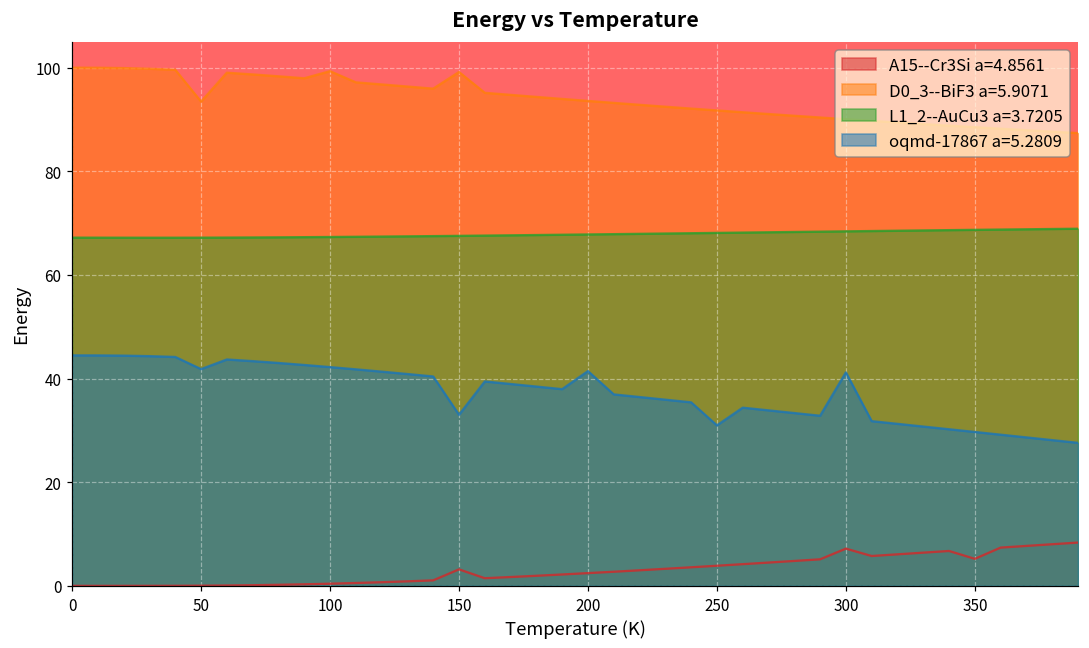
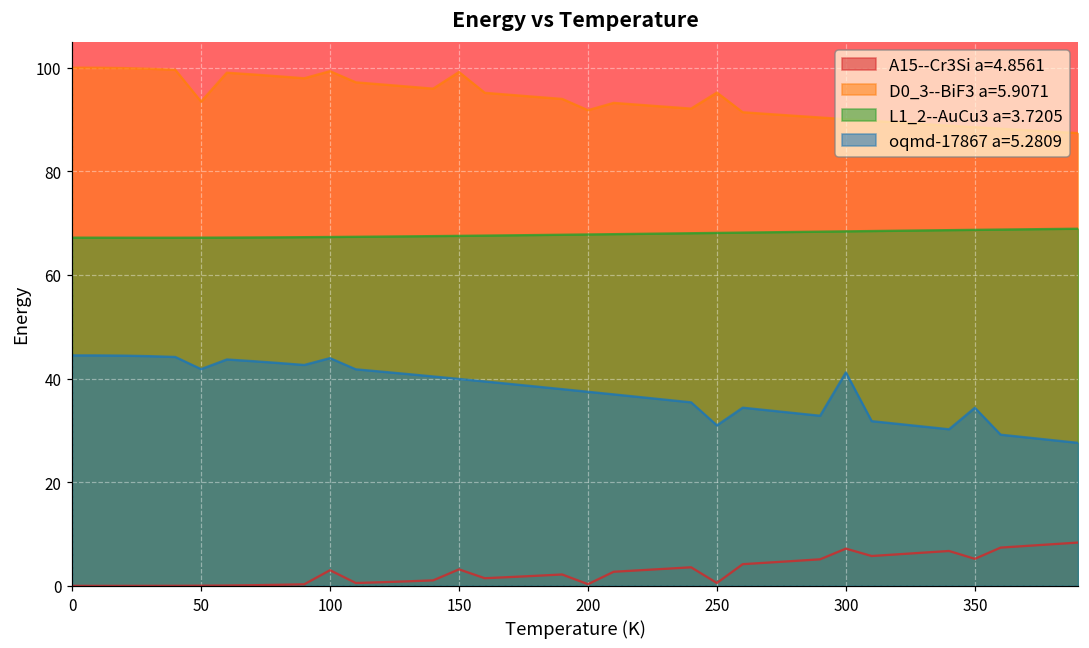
A15--Cr3Si a=4.8561, 100: 0 -> 3
oqmd-17867 a=5.2809, 100: 42 -> 44
oqmd-17867 a=5.2809, 150: 33 -> 40
A15--Cr3Si a=4.8561, 200: 2 -> 0
D0_3--BiF3 a=5.9071, 200: 94 -> 92
oqmd-17867 a=5.2809, 200: 41 -> 37
A15--Cr3Si a=4.8561, 250: 4 -> 1
D0_3--BiF3 a=5.9071, 250: 92 -> 95
oqmd-17867 a=5.2809, 350: 30 -> 34
